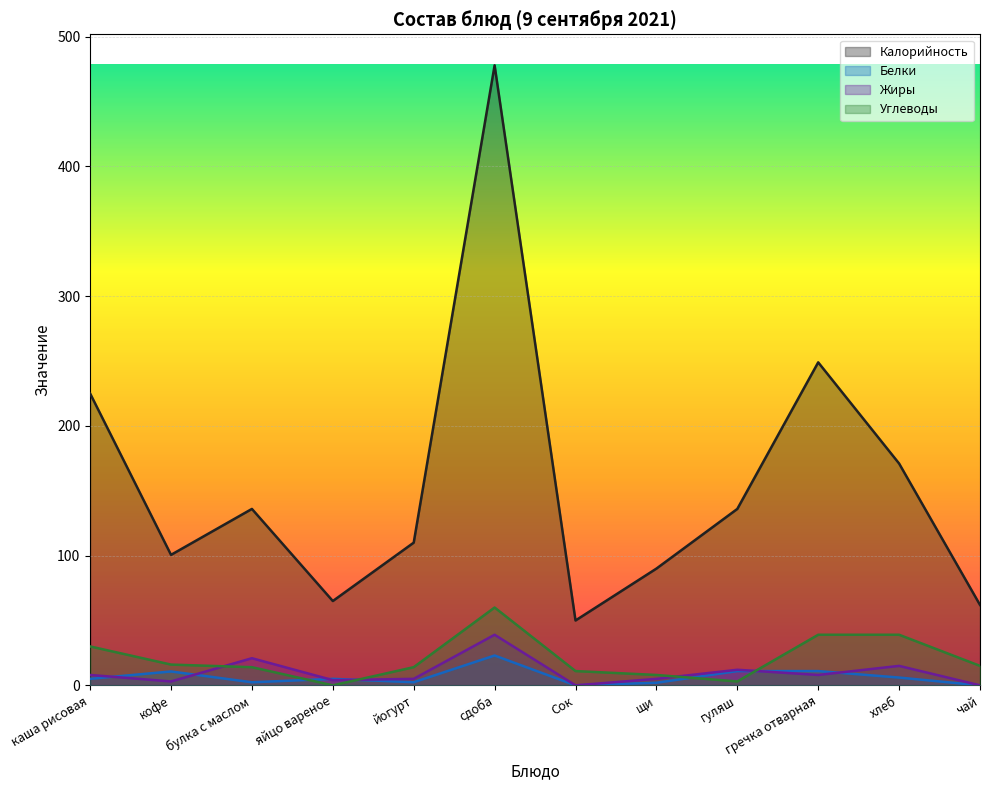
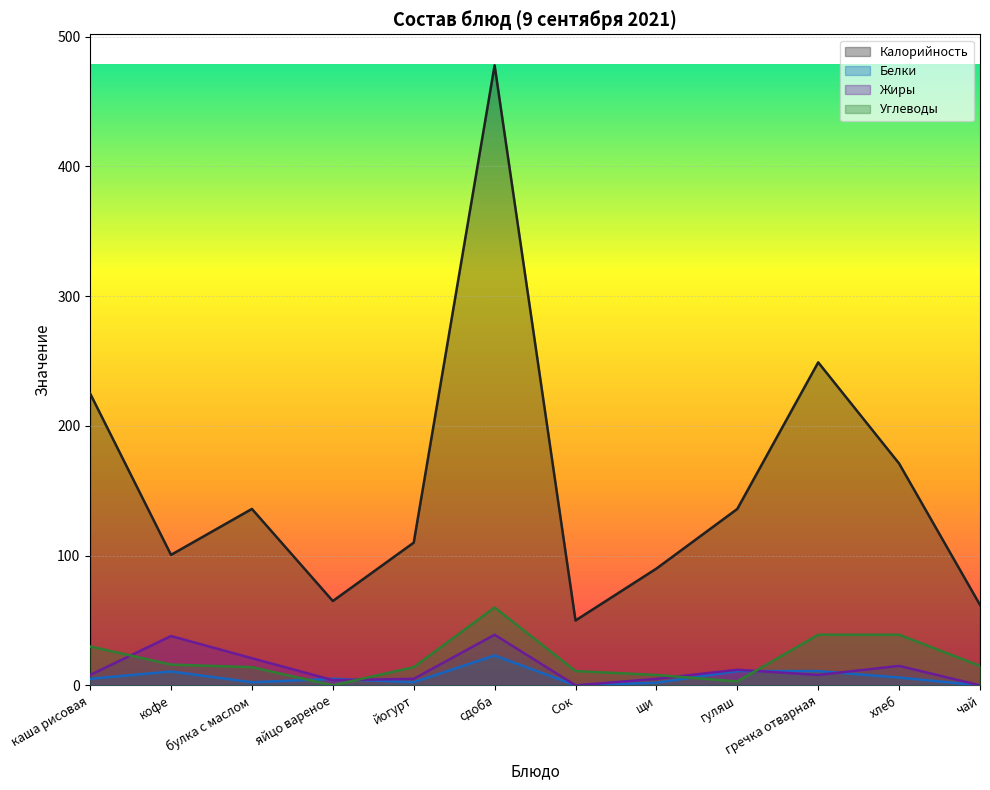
Жиры, кофе: 3 -> 38
